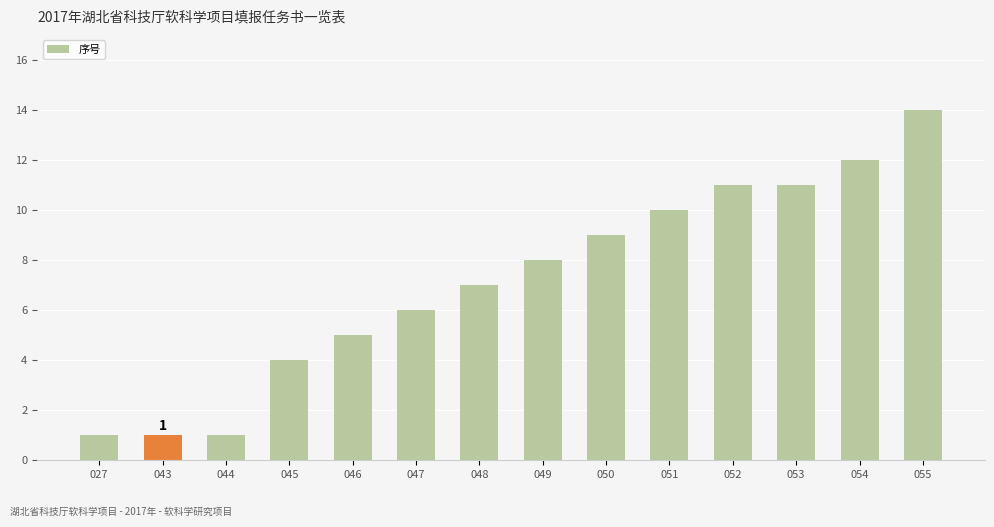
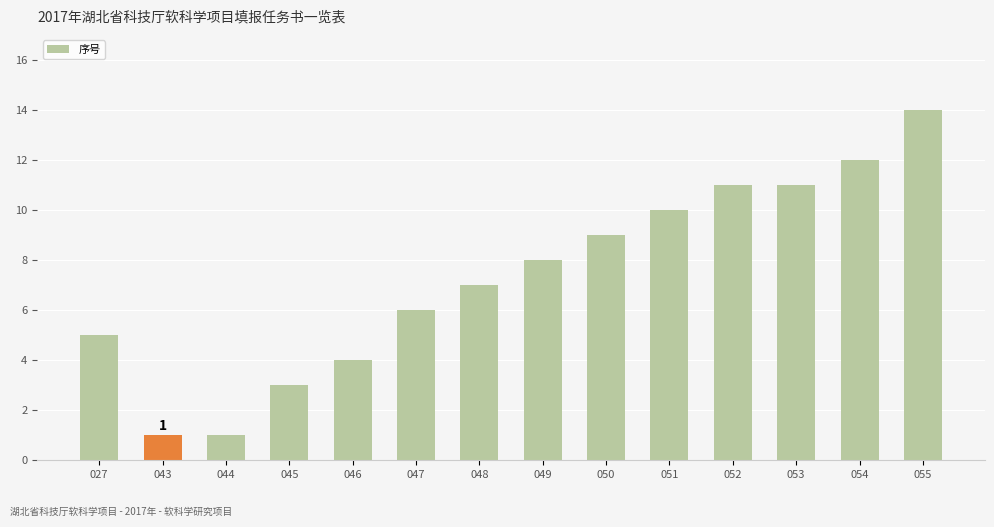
027: 1 -> 5
045: 4 -> 3
046: 5 -> 4
